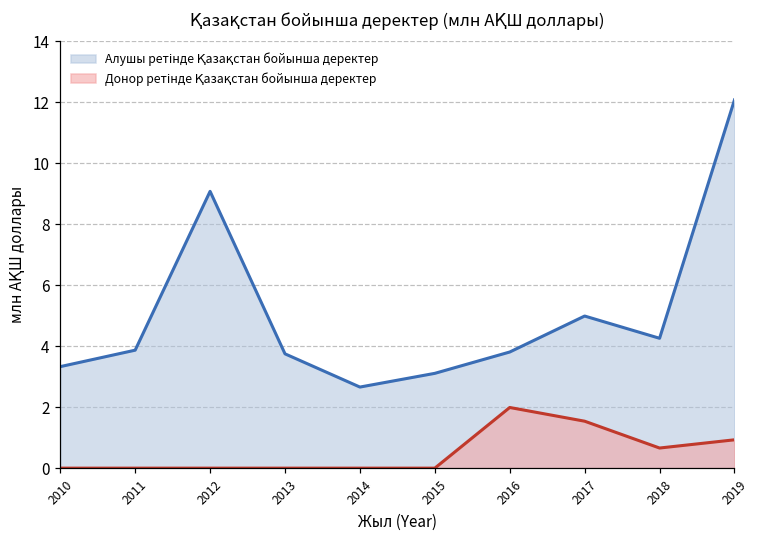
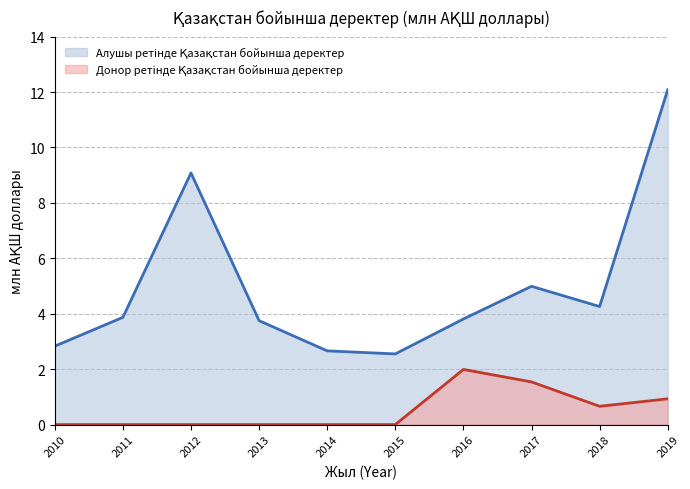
Алушы ретінде Қазақстан бойынша деректер, 2010: 3.3 -> 2.8
Алушы ретінде Қазақстан бойынша деректер, 2015: 3.1 -> 2.6
